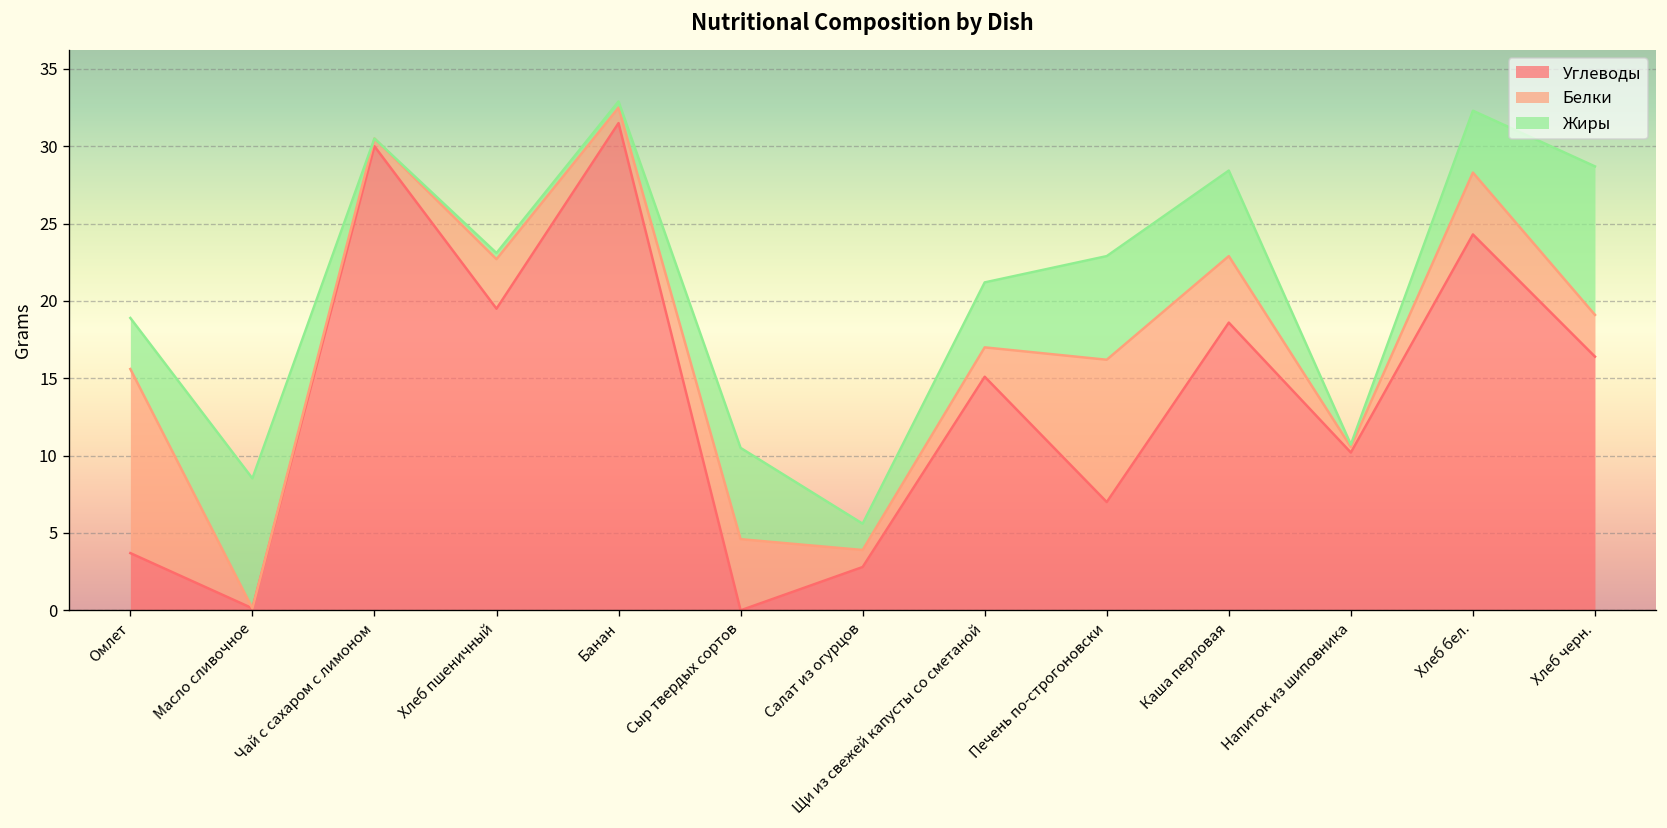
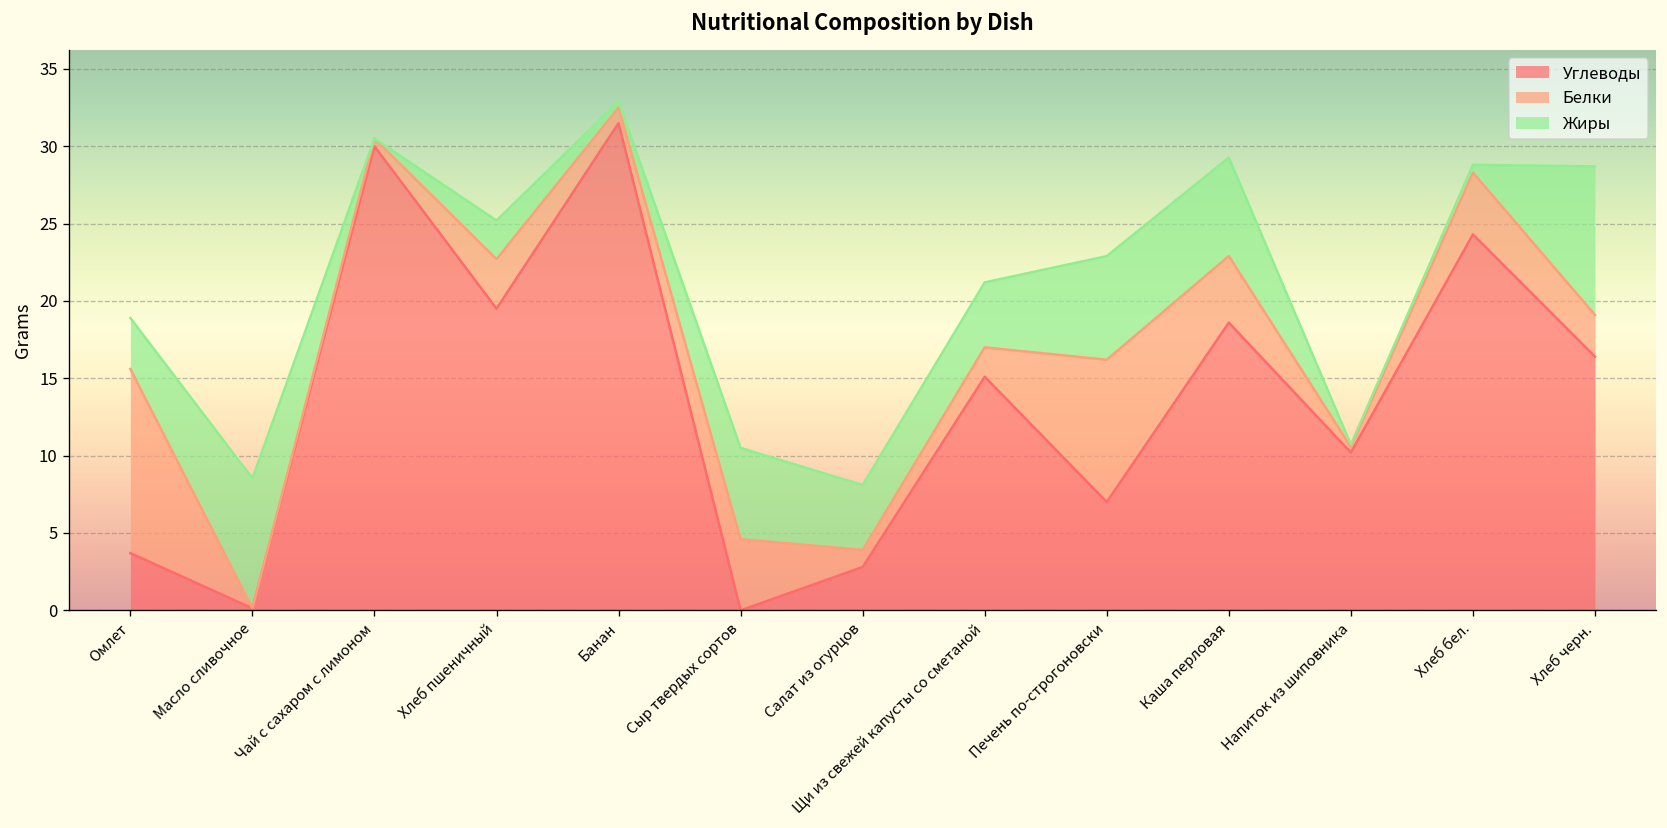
Жиры, Хлеб пшеничный: 0.4 -> 2.5
Жиры, Салат из огурцов: 1.7 -> 4.2
Жиры, Каша перловая: 5.5 -> 6.4
Жиры, Хлеб бел.: 4.0 -> 0.5
